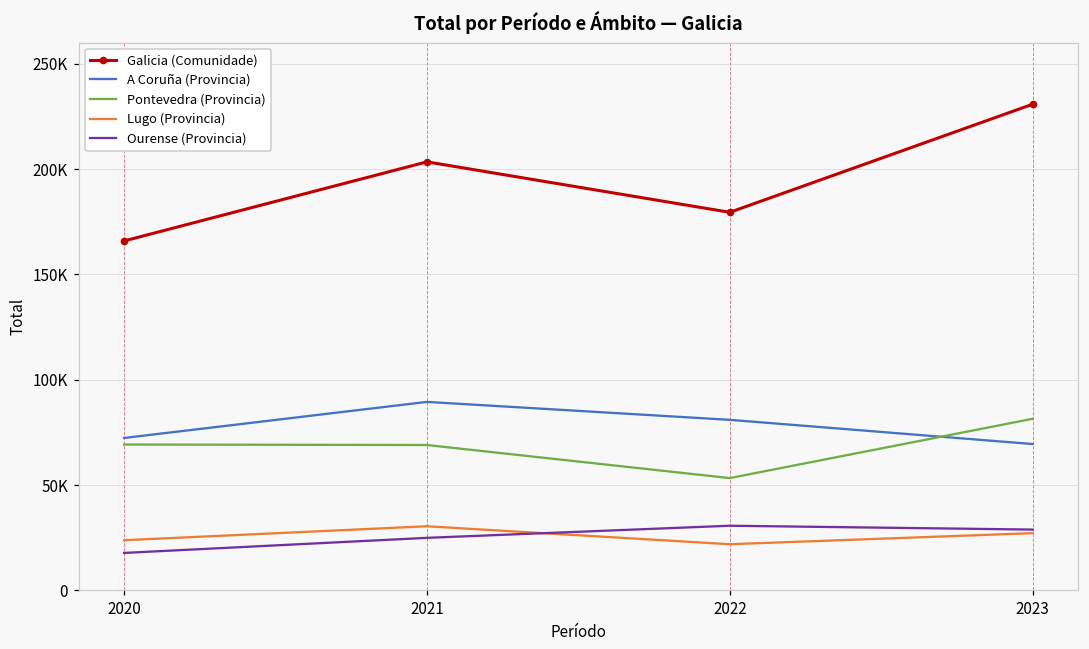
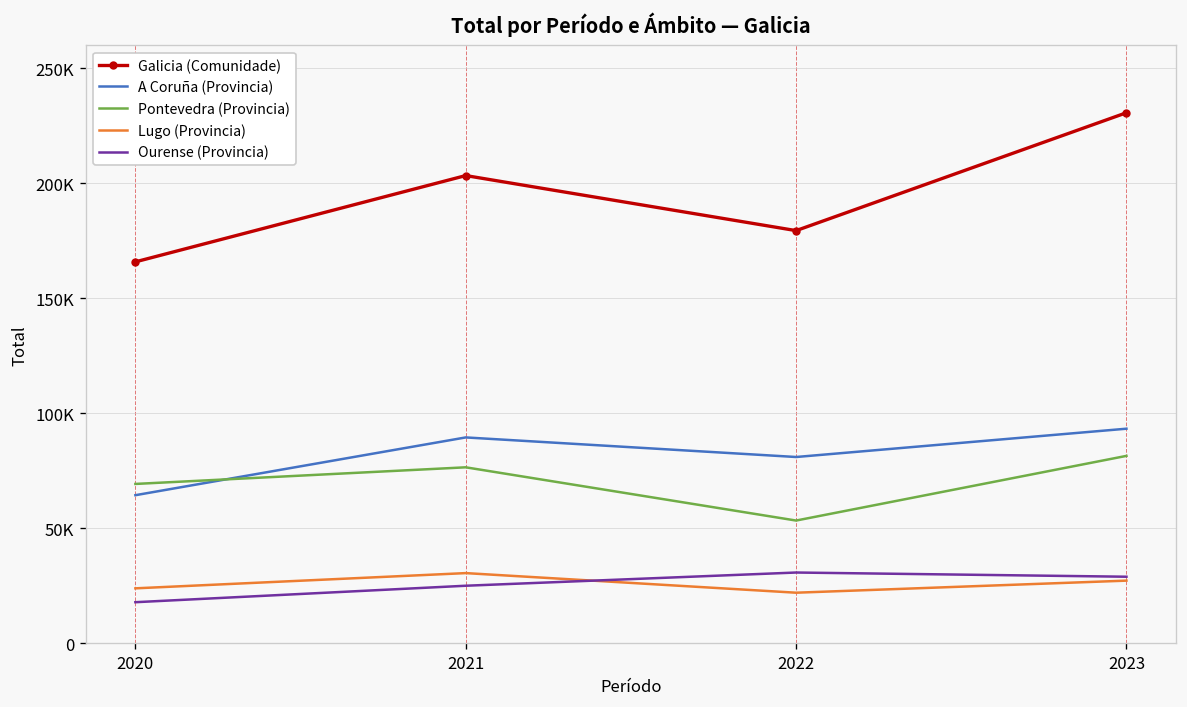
A Coruña (Provincia), 2020: 72000 -> 64000
Pontevedra (Provincia), 2021: 69000 -> 76000
A Coruña (Provincia), 2023: 69000 -> 93000
